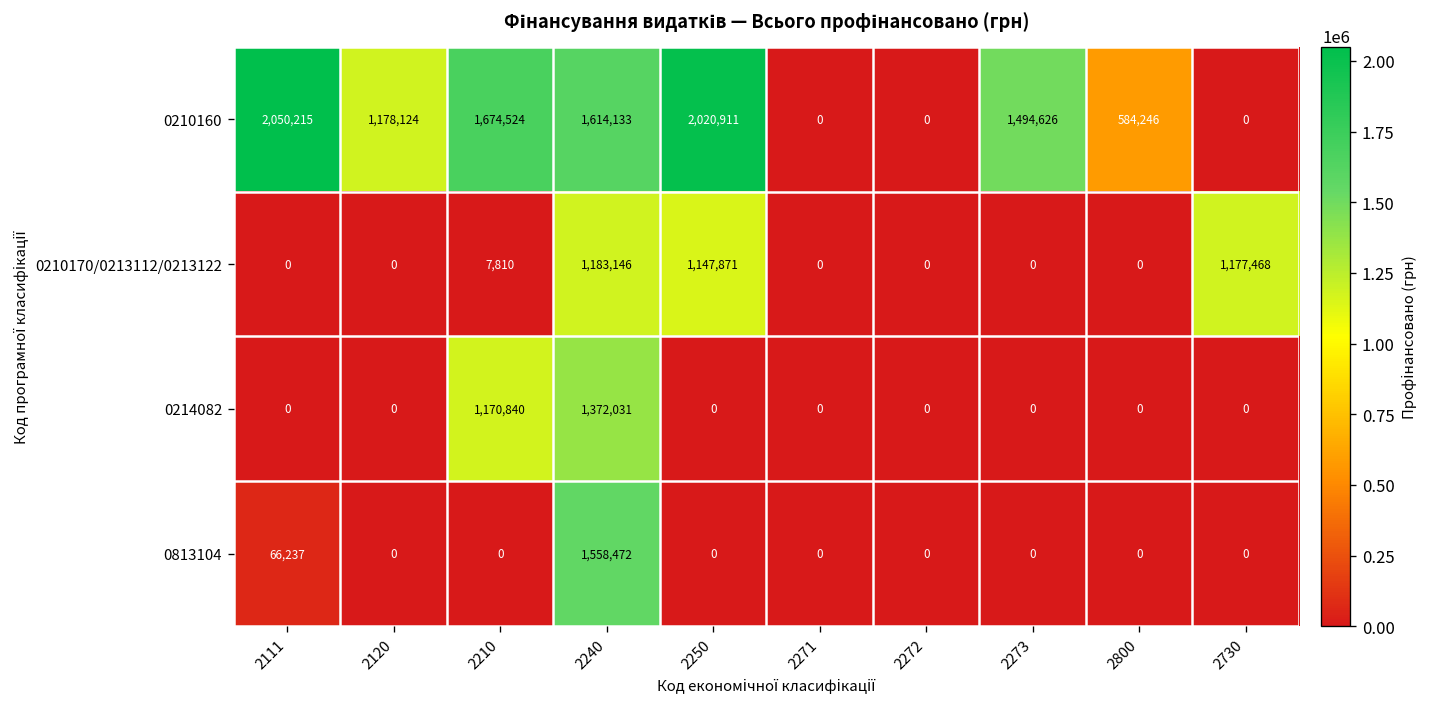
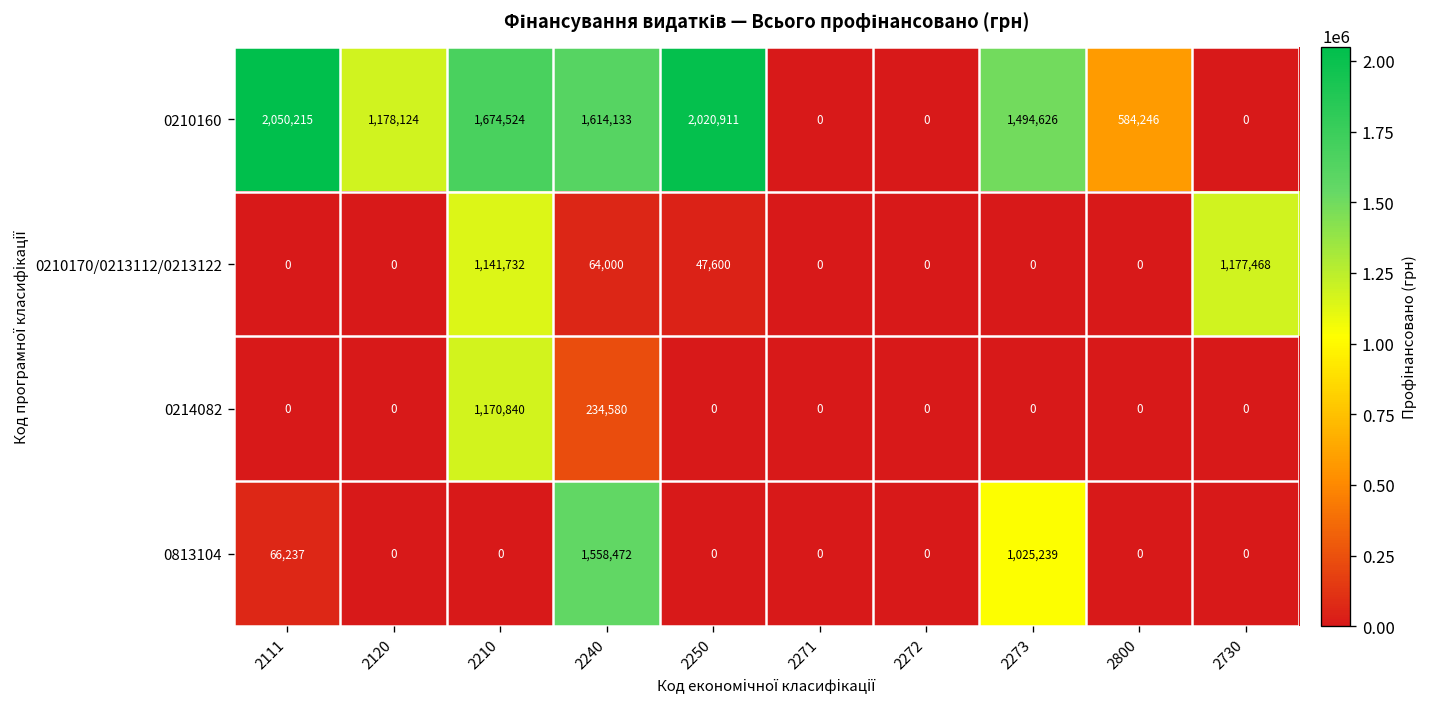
0210170/0213112/0213122, 2210: 7,810 -> 1,141,732
0210170/0213112/0213122, 2240: 1,183,146 -> 64,000
0210170/0213112/0213122, 2250: 1,147,871 -> 47,600
0214082, 2240: 1,372,031 -> 234,580
0813104, 2273: 0 -> 1,025,239
